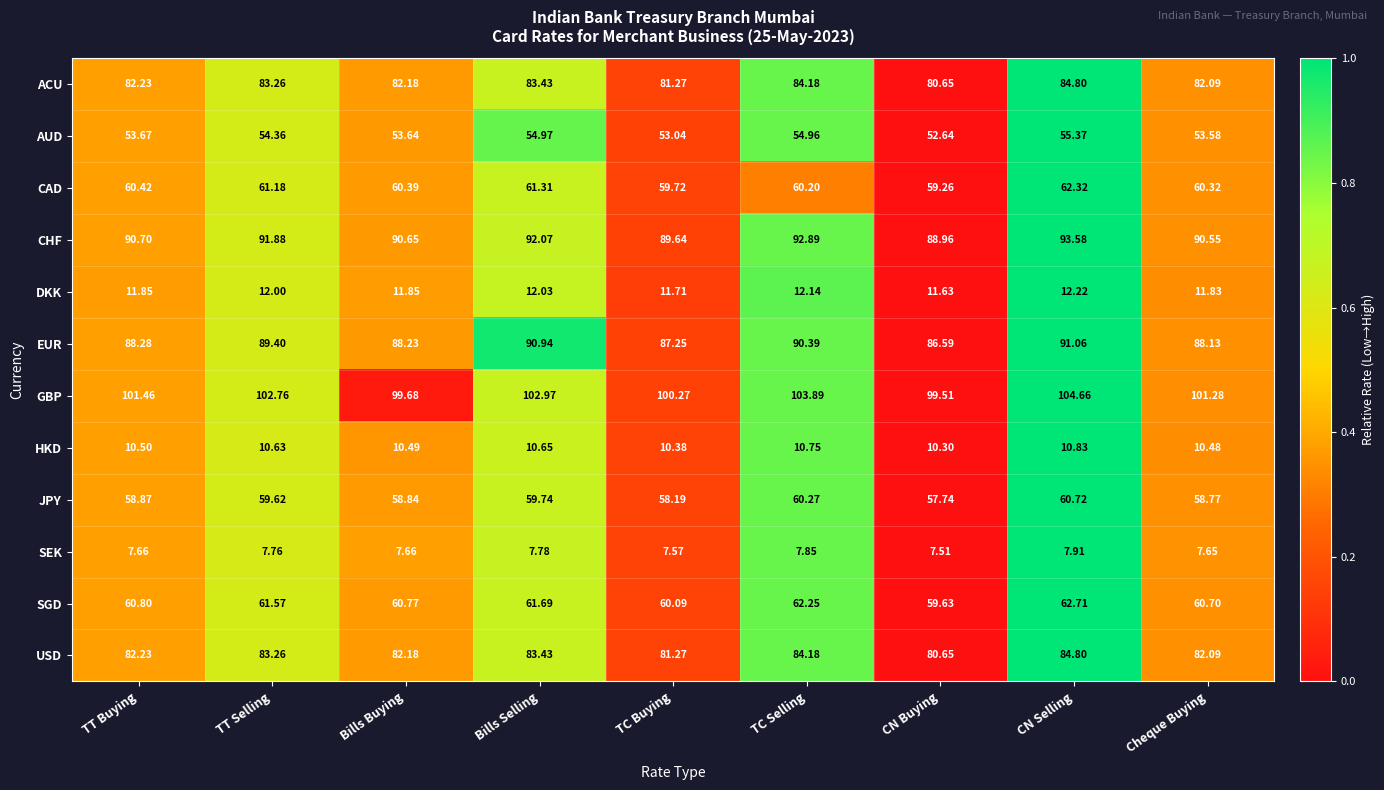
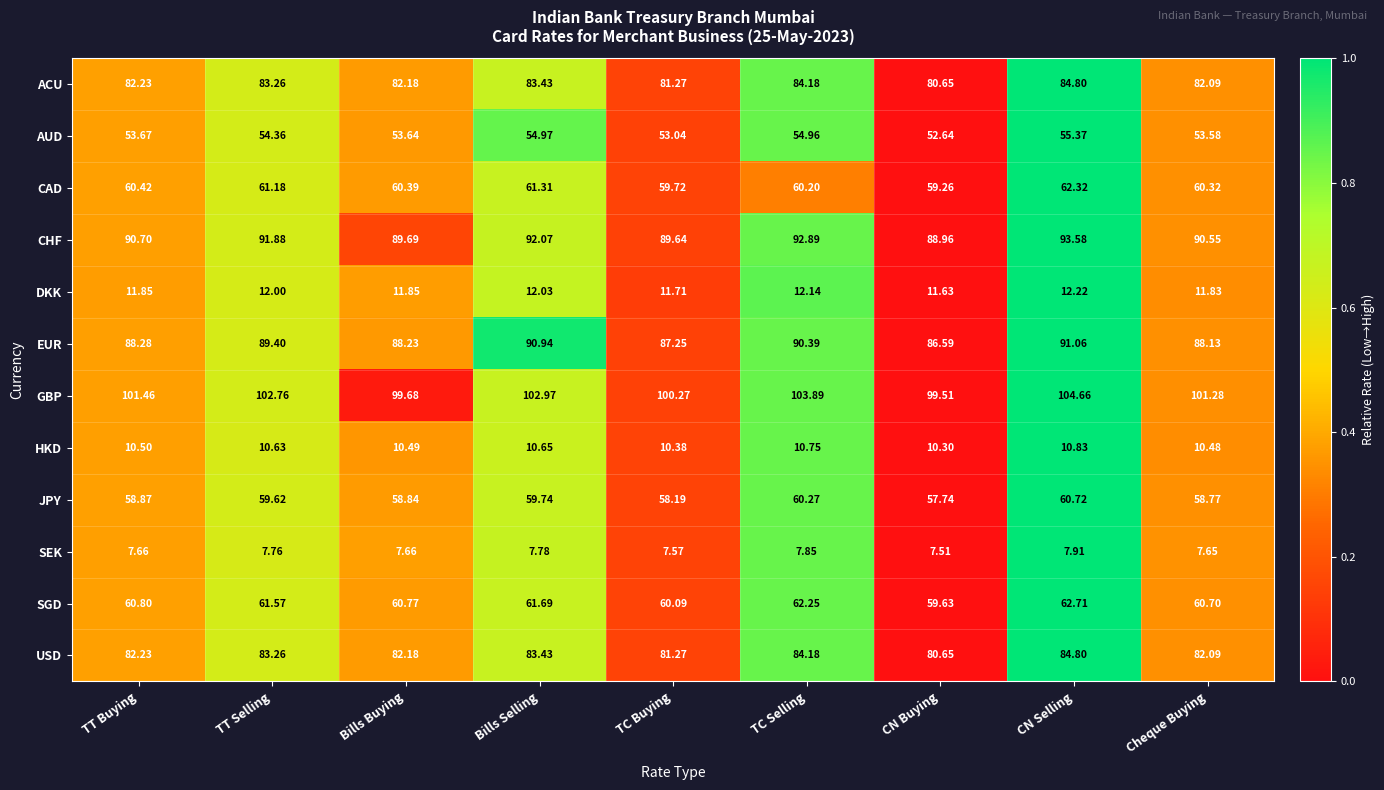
CHF, Bills Buying: 90.65 -> 89.69
